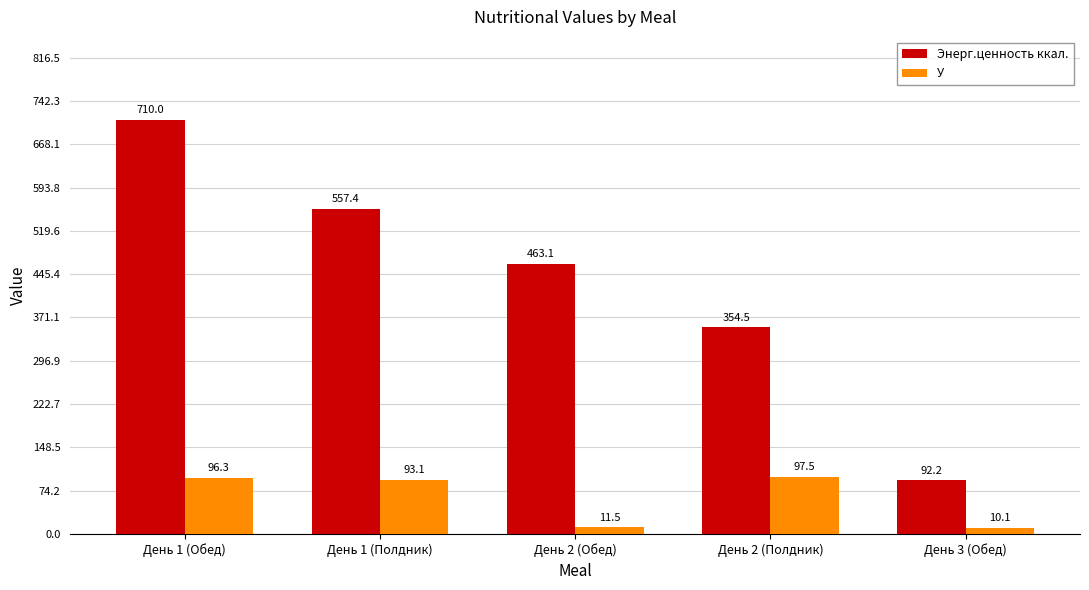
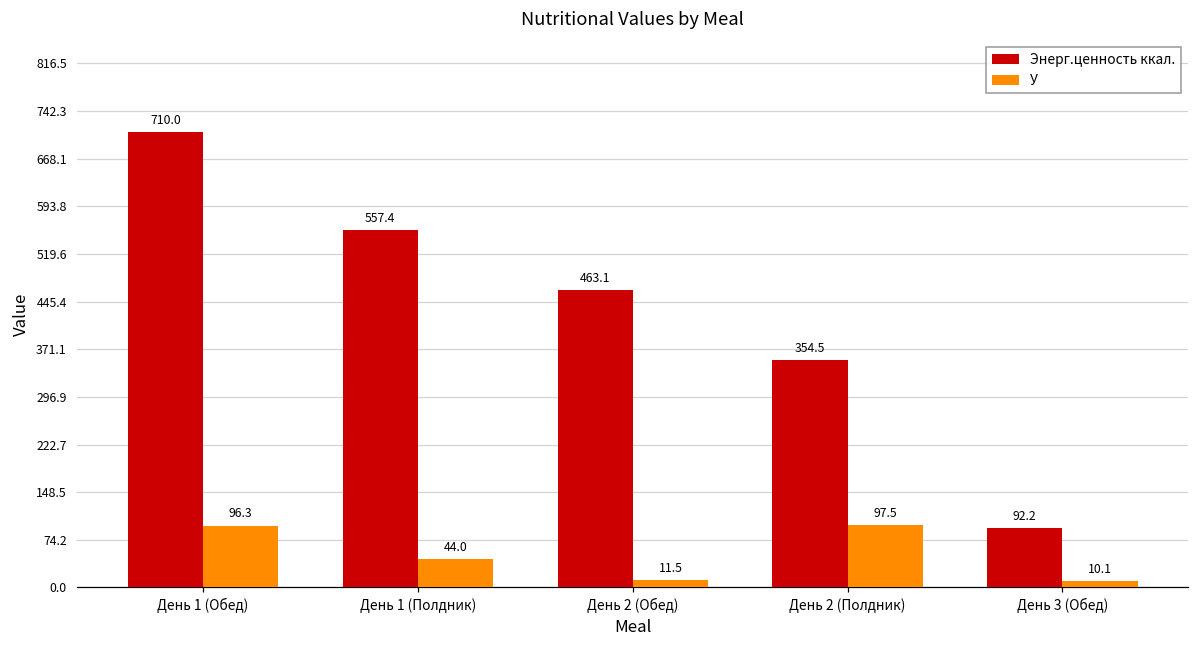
У, День 1 (Полдник): 93.1 -> 44.0
